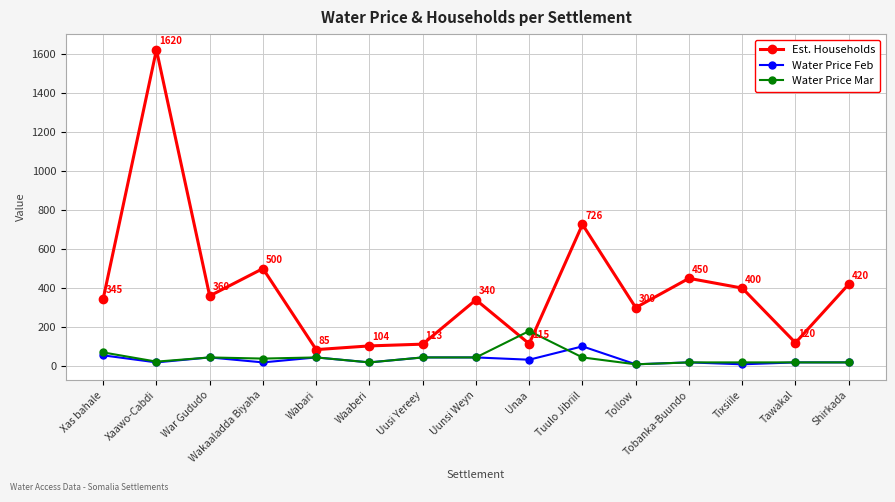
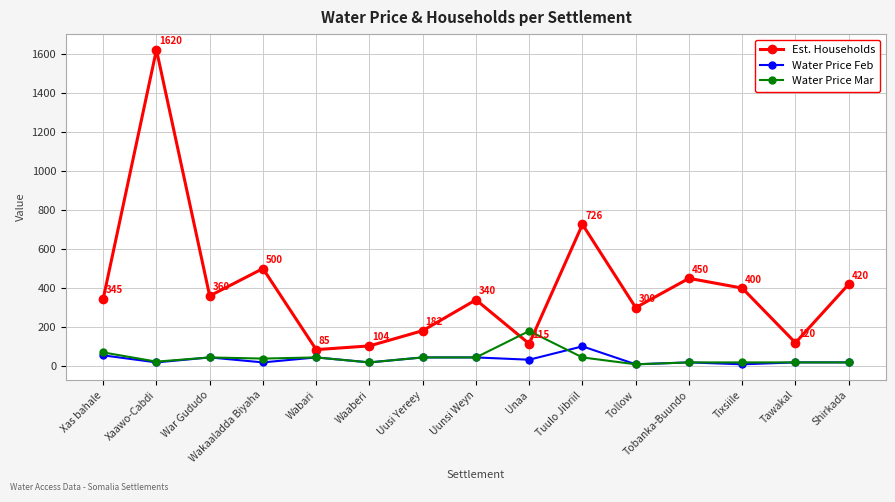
Est. Households, Uusi Yereey: 113 -> 182
